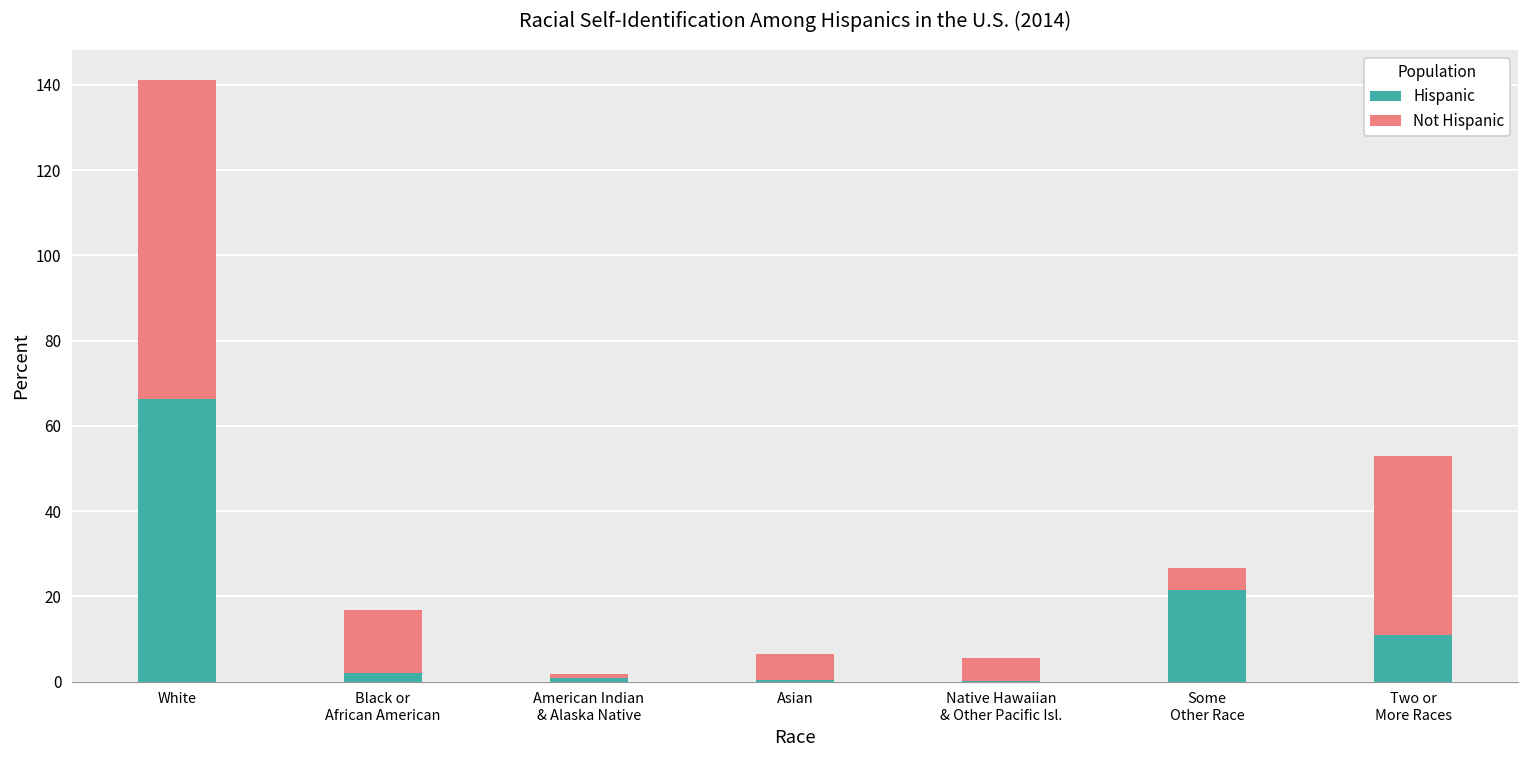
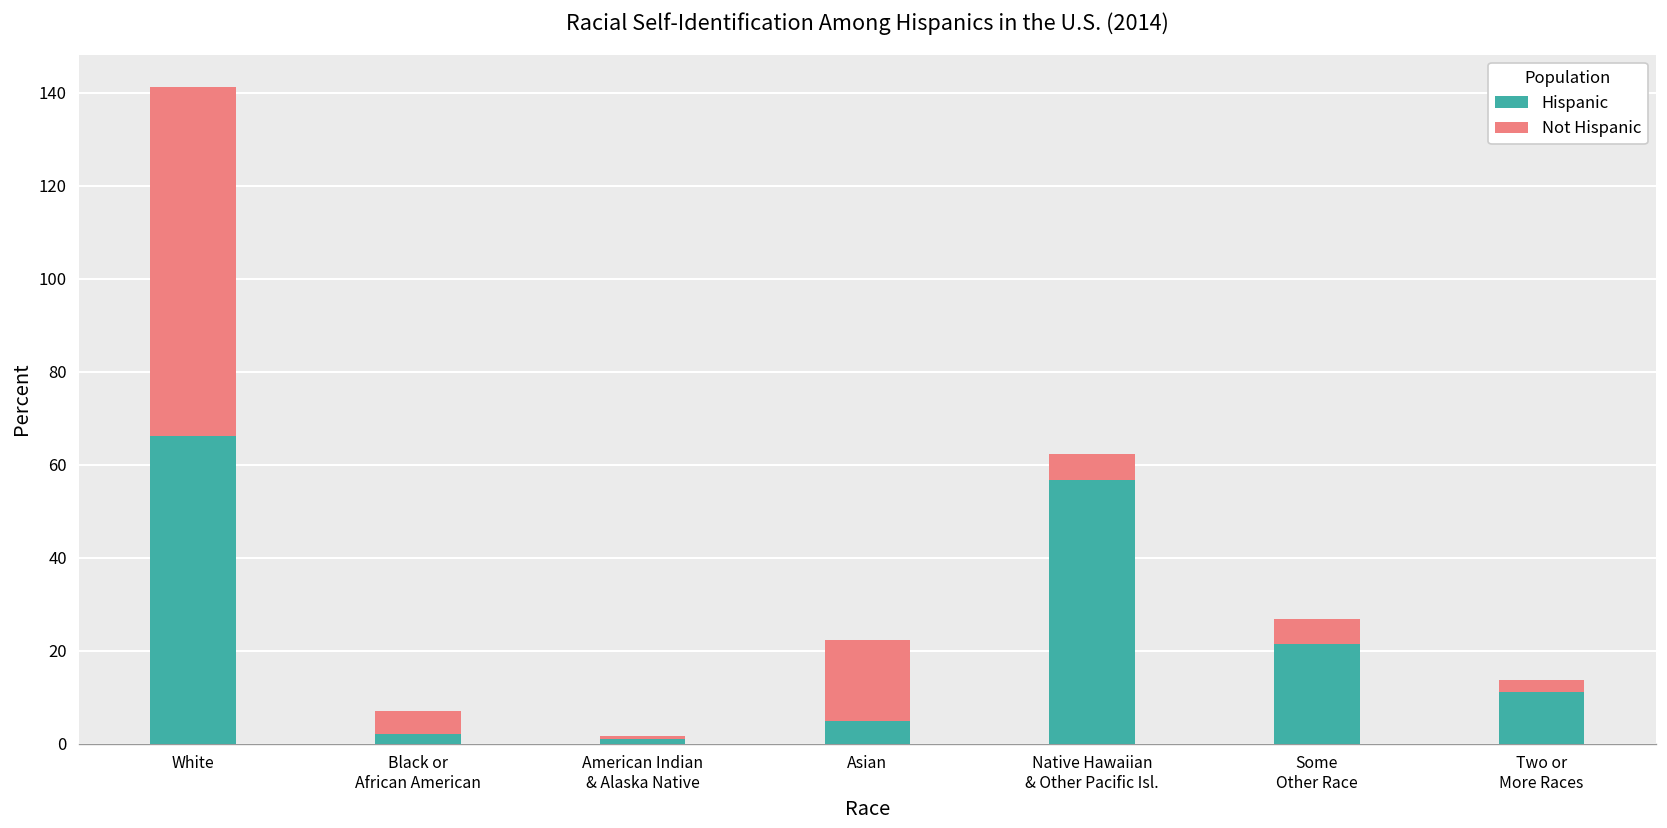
Not Hispanic, Black or African American: 15 -> 5
Hispanic, Asian: 0 -> 5
Not Hispanic, Asian: 6 -> 17
Hispanic, Native Hawaiian & Other Pacific Isl.: 0 -> 57
Not Hispanic, Two or More Races: 42 -> 3
